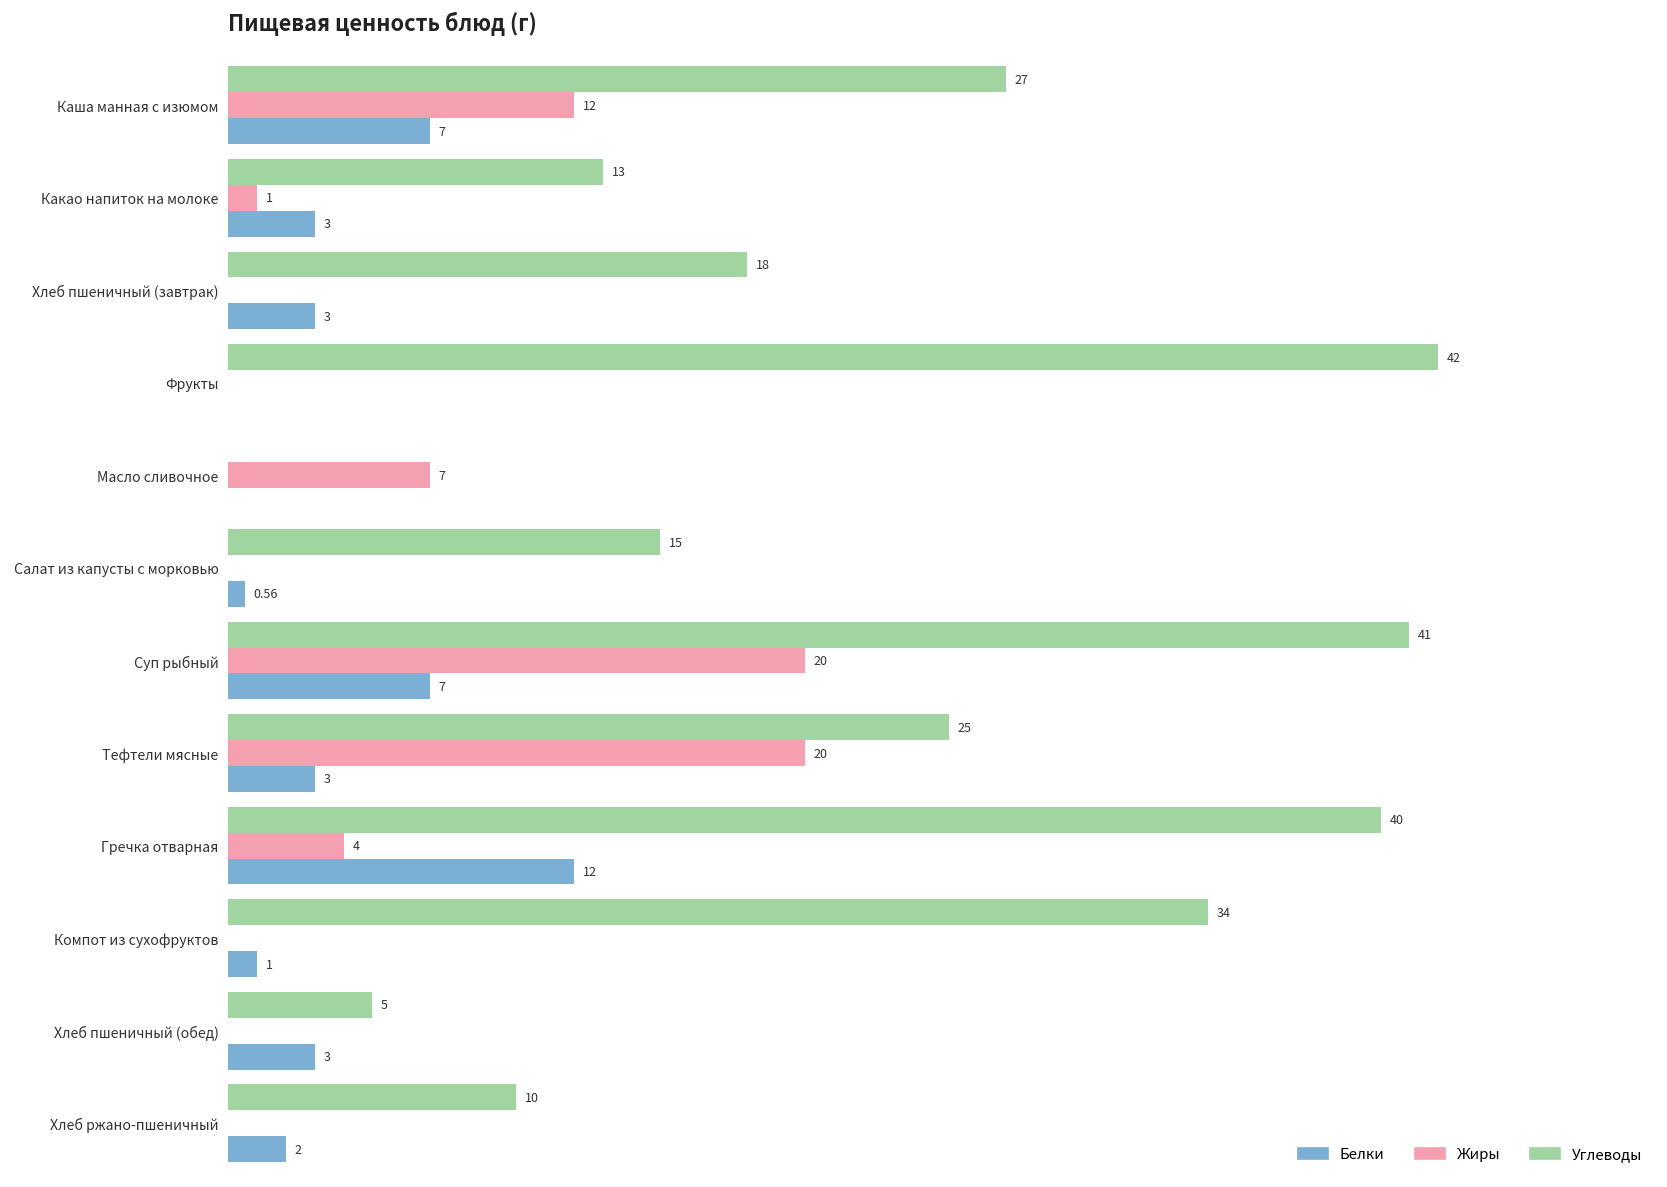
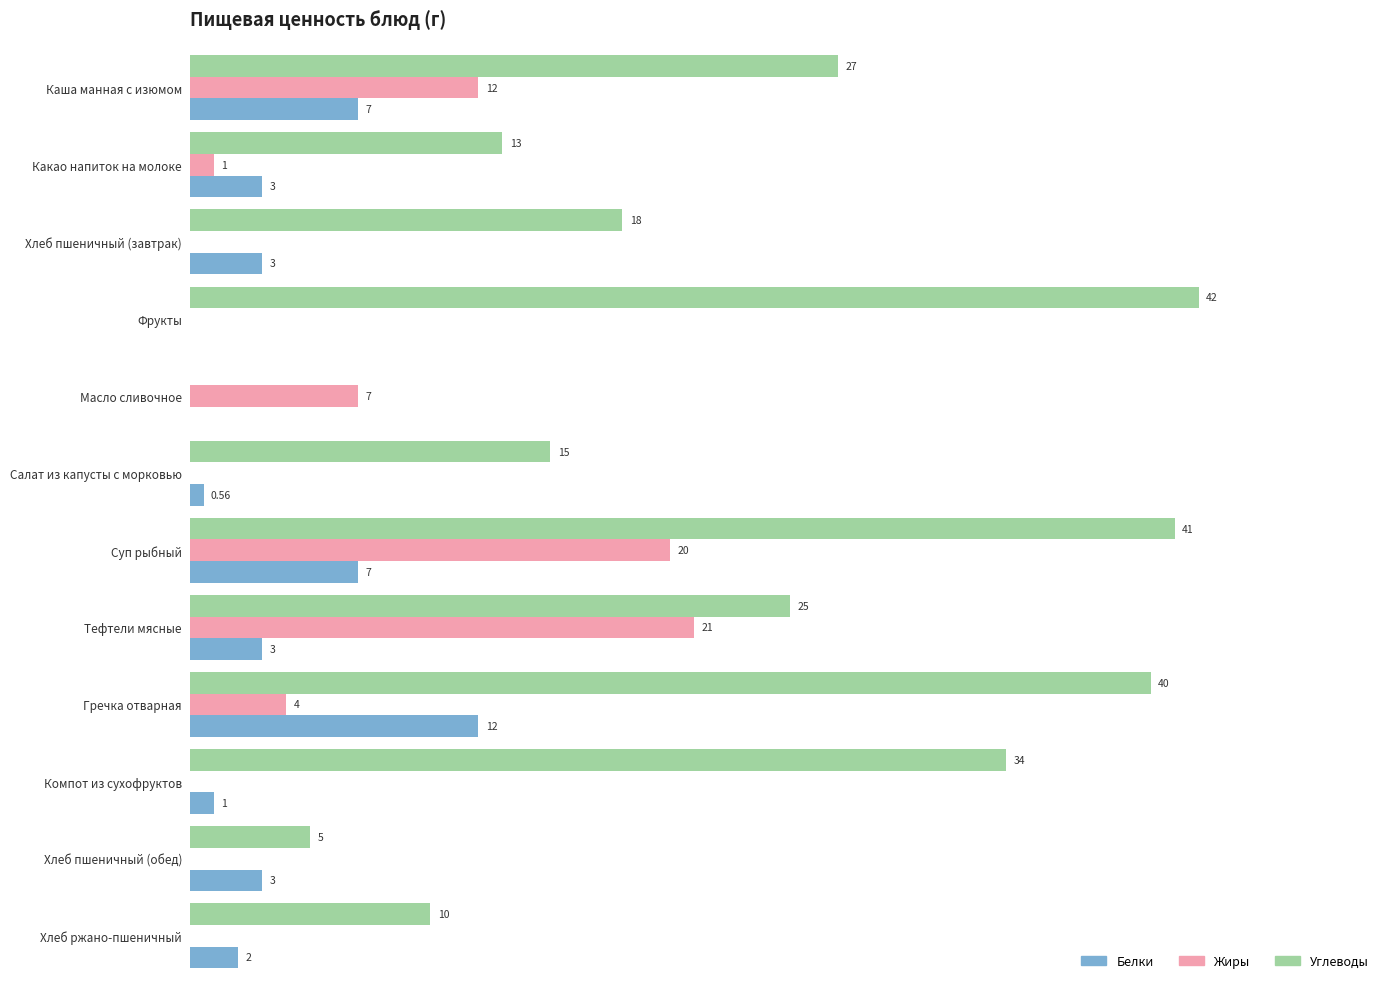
Жиры, Тефтели мясные: 20 -> 21
